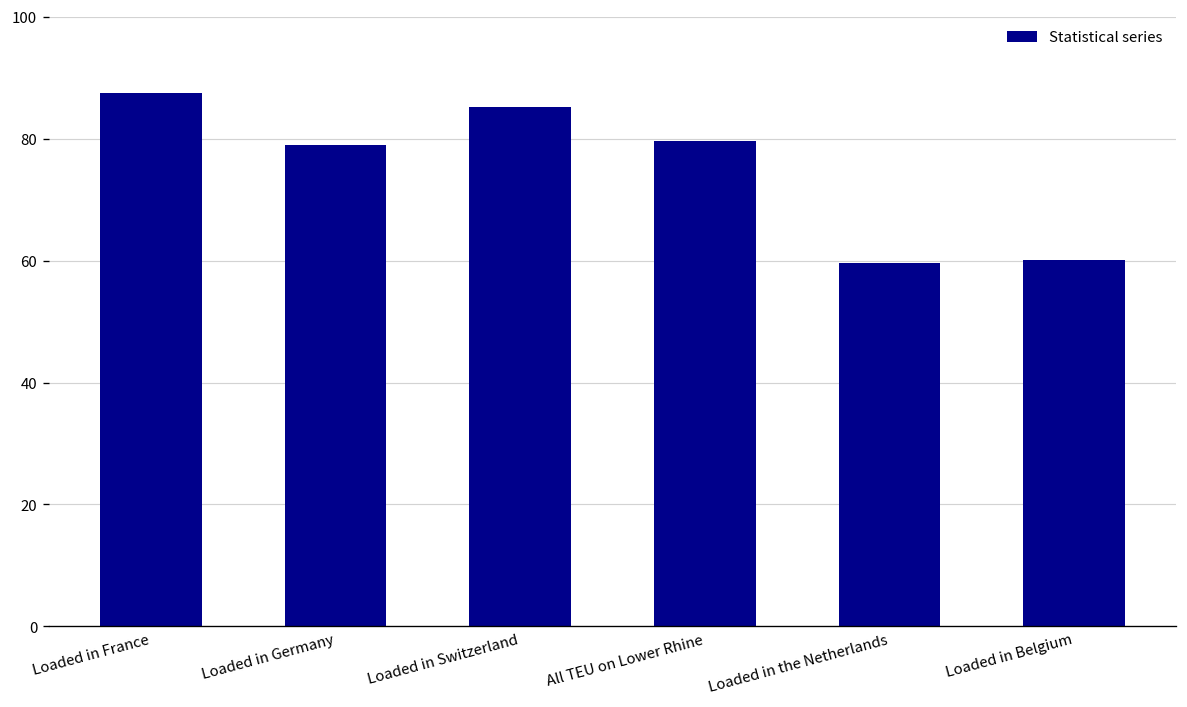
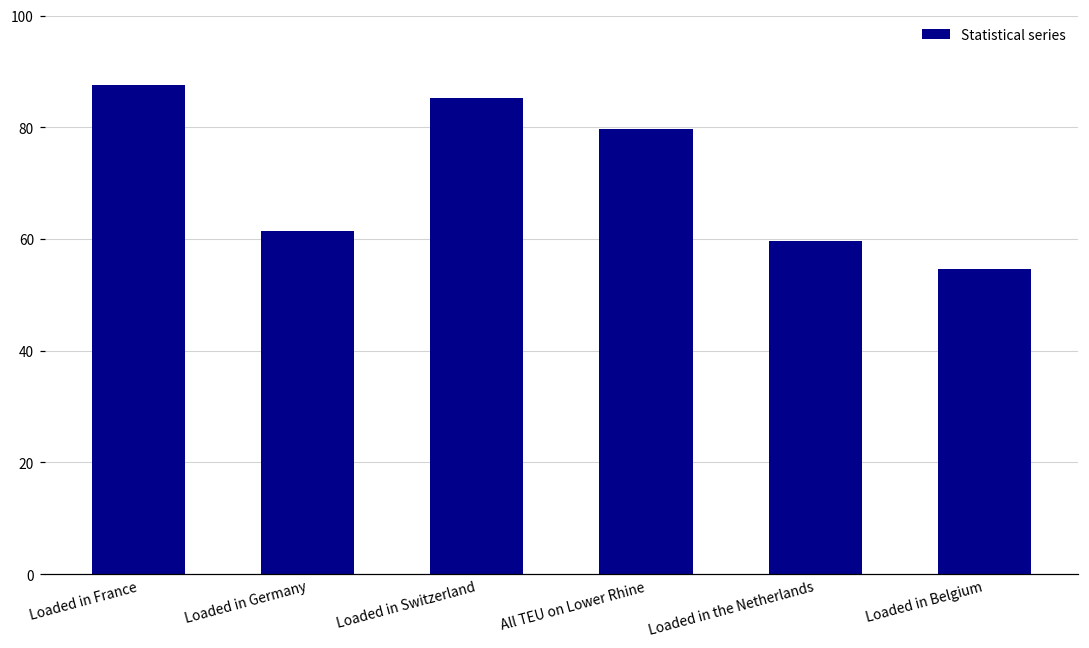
Loaded in Germany: 79 -> 62
Loaded in Belgium: 60 -> 55
